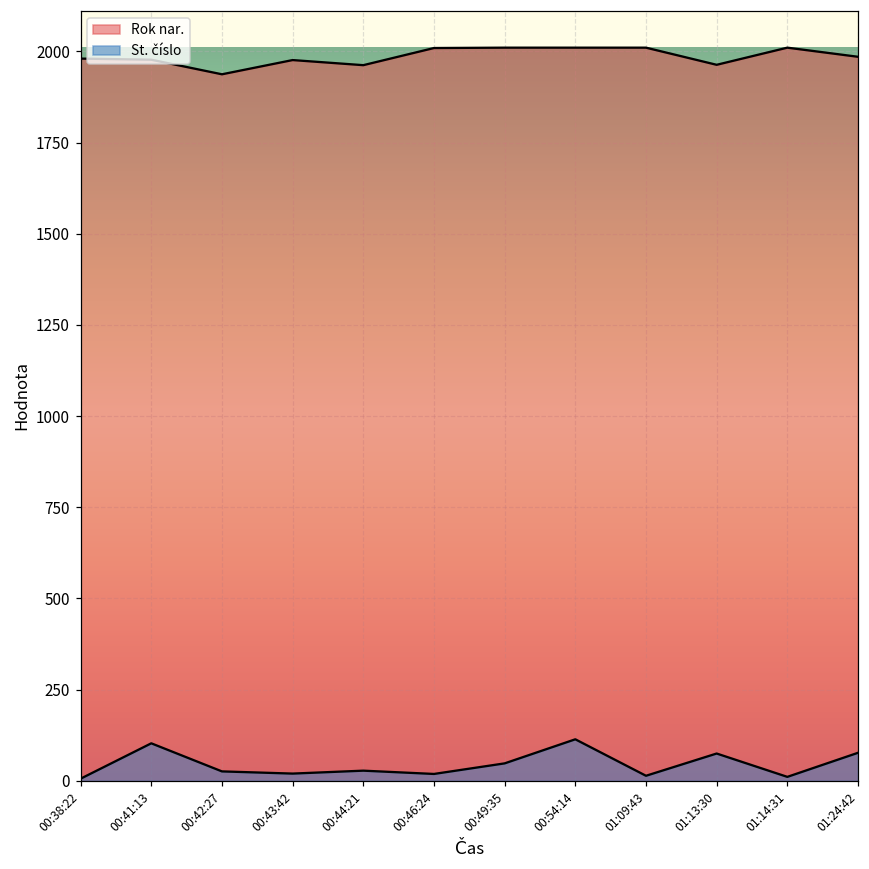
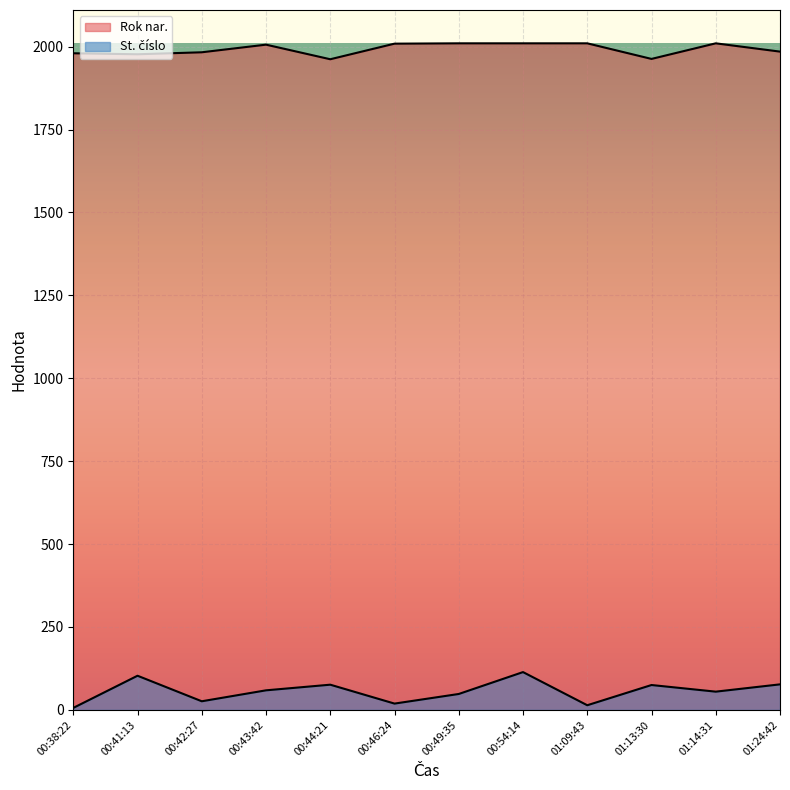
Rok nar., 00:42:27: 1940 -> 1980
Rok nar., 00:43:42: 1980 -> 2010
St. číslo, 00:43:42: 20 -> 60
St. číslo, 00:44:21: 30 -> 80
St. číslo, 01:14:31: 10 -> 60
